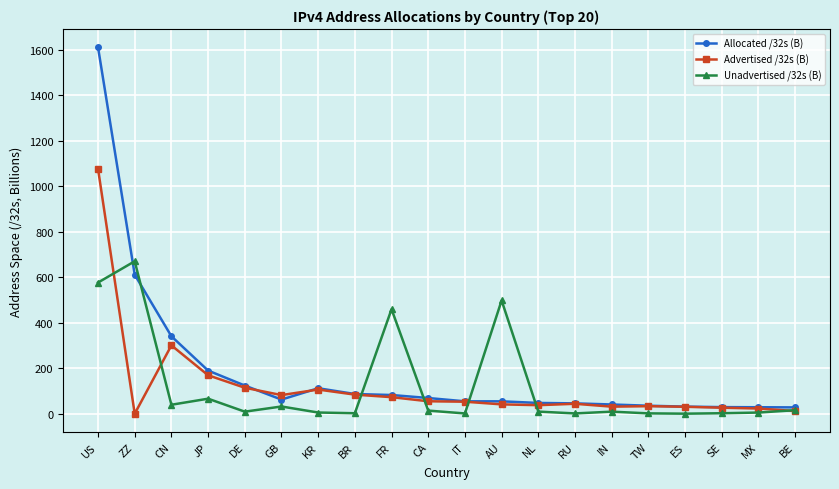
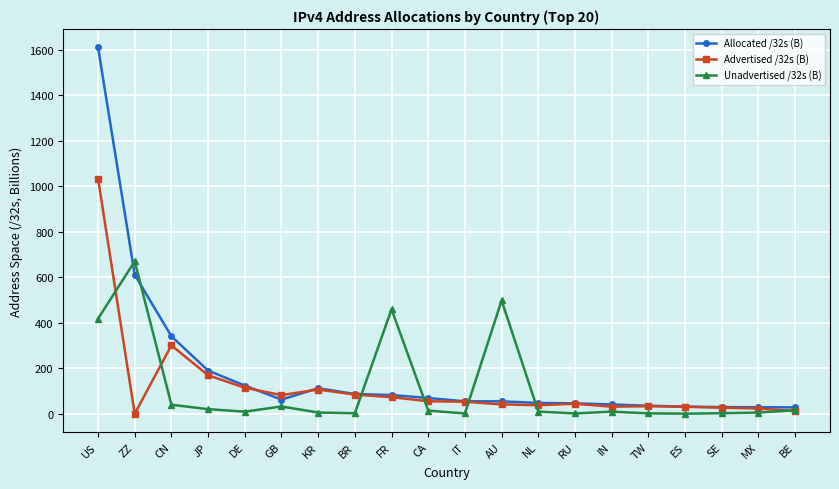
Advertised /32s (B), US: 1080 -> 1030
Unadvertised /32s (B), US: 580 -> 420
Unadvertised /32s (B), JP: 70 -> 20
